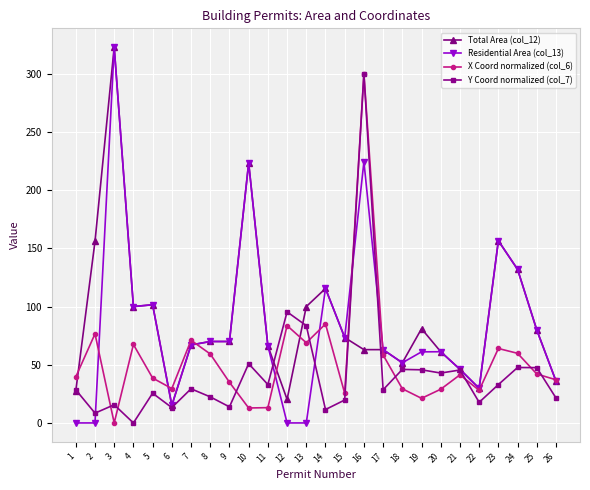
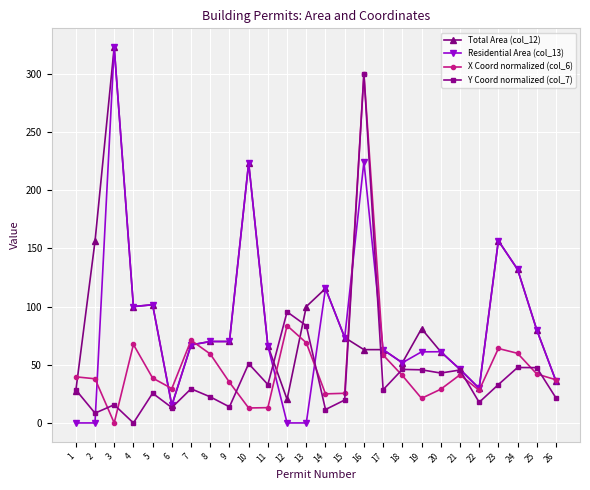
X Coord normalized (col_6), 2: 77 -> 38
X Coord normalized (col_6), 14: 85 -> 25
X Coord normalized (col_6), 18: 29 -> 41
